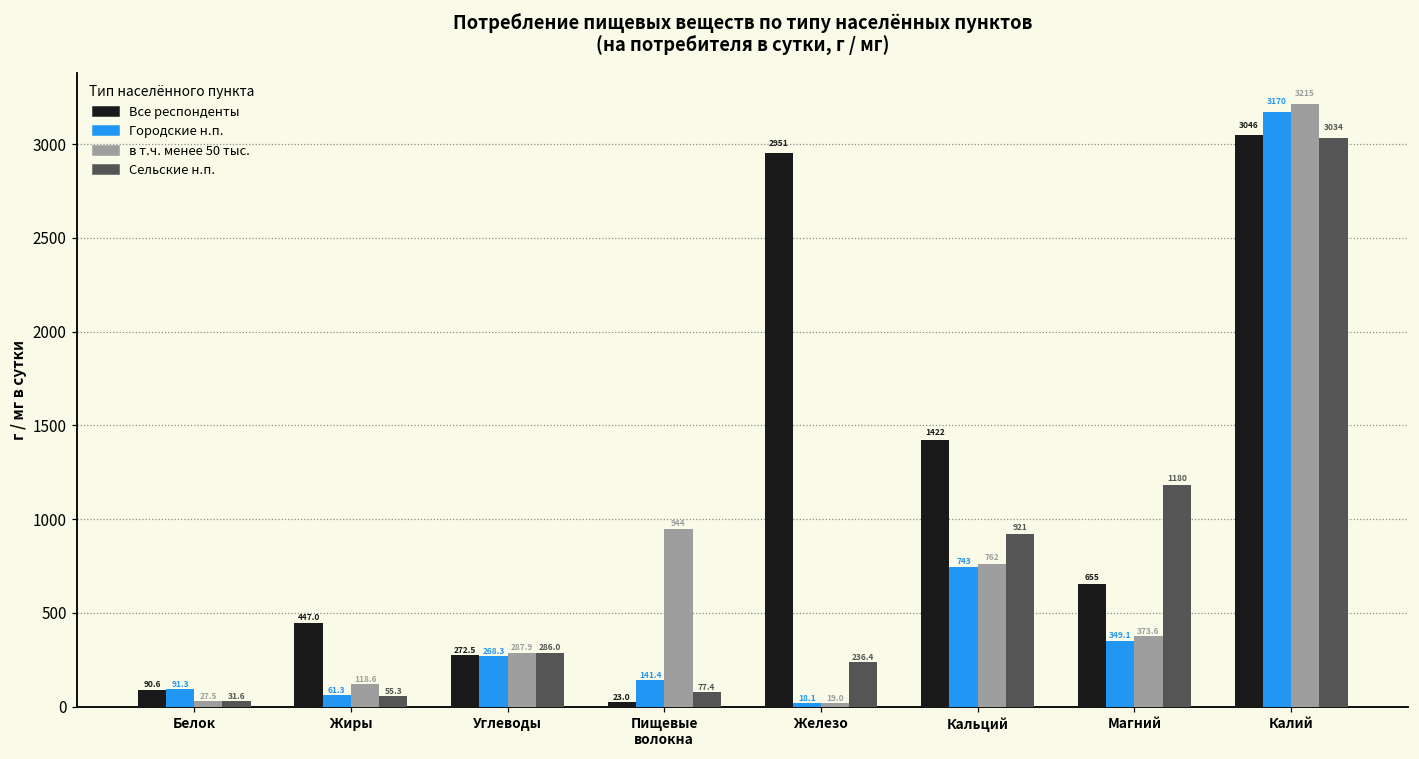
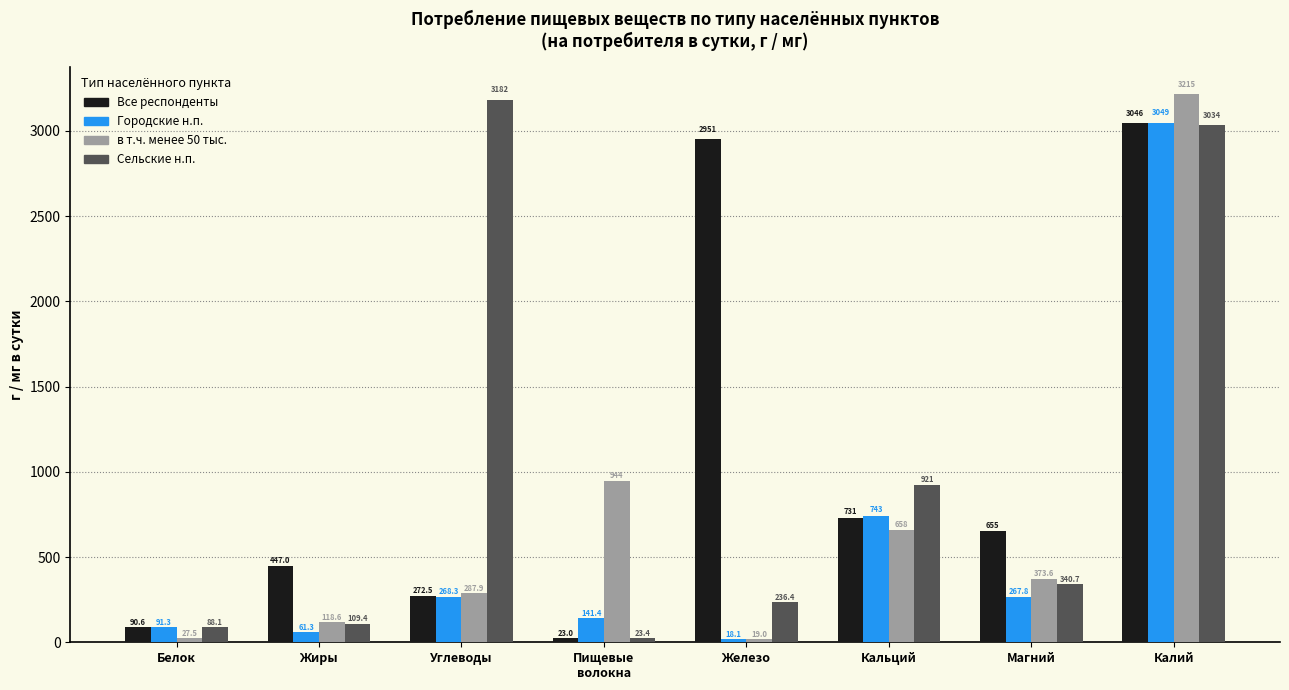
Сельские н.п., Белок: 31.6 -> 88.1
Сельские н.п., Жиры: 55.3 -> 109.4
Сельские н.п., Углеводы: 286.0 -> 3182
Сельские н.п., Пищевые волокна: 77.4 -> 23.4
Все респонденты, Кальций: 1422 -> 731
в т.ч. менее 50 тыс., Кальций: 762 -> 658
Городские н.п., Магний: 349.1 -> 267.8
Сельские н.п., Магний: 1180 -> 340.7
Городские н.п., Калий: 3170 -> 3049
